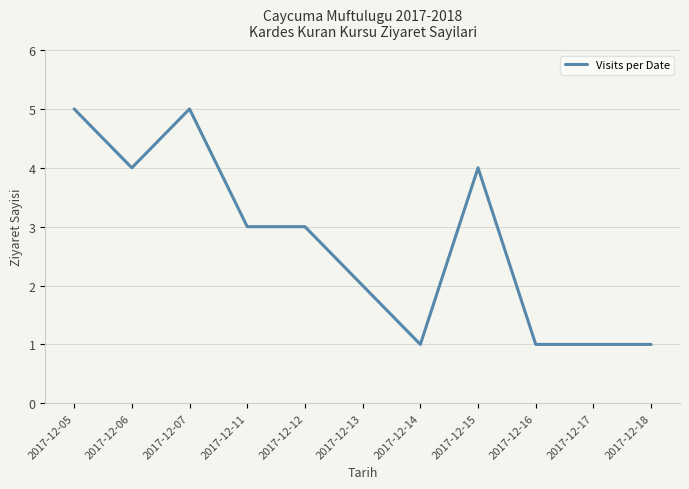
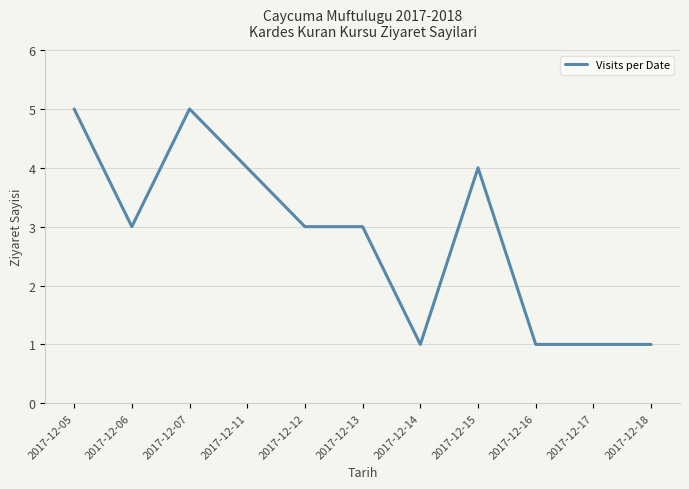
2017-12-06: 4 -> 3
2017-12-11: 3 -> 4
2017-12-13: 2 -> 3
